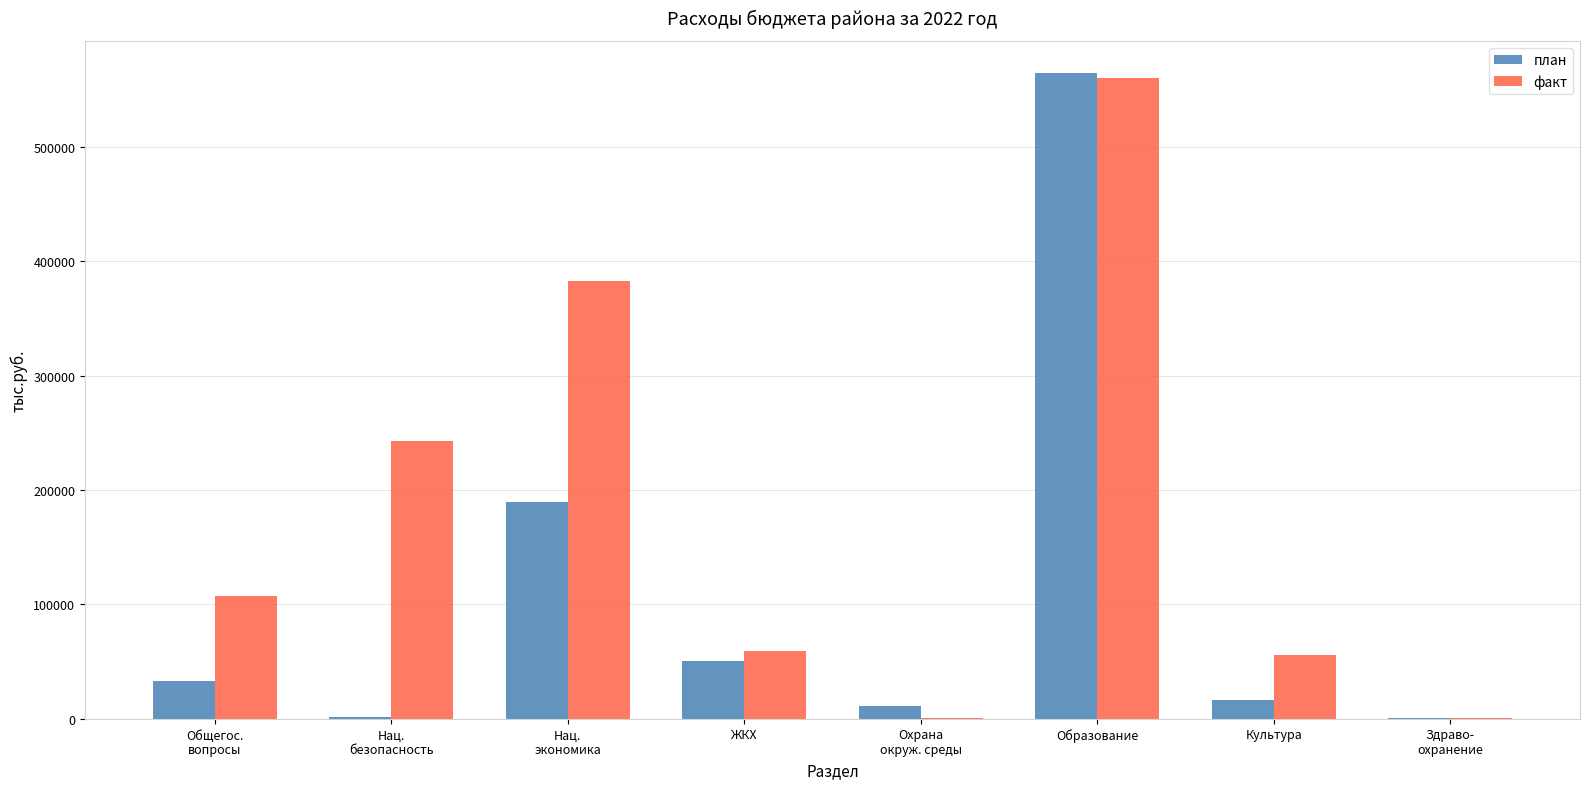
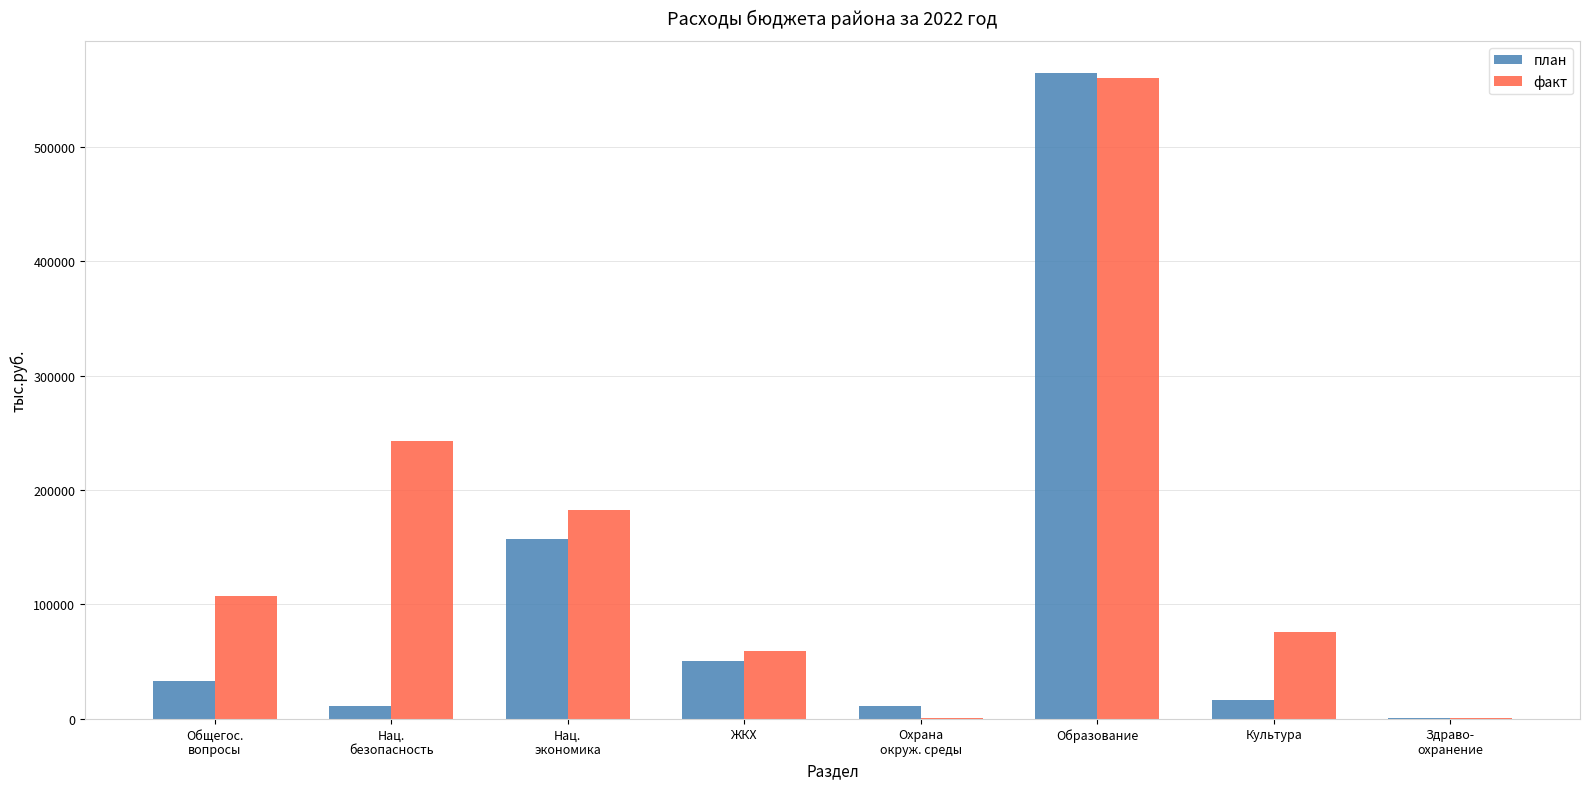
план, Нац. безопасность: 1000 -> 11000
план, Нац. экономика: 190000 -> 157000
факт, Нац. экономика: 383000 -> 183000
факт, Культура: 56000 -> 76000
